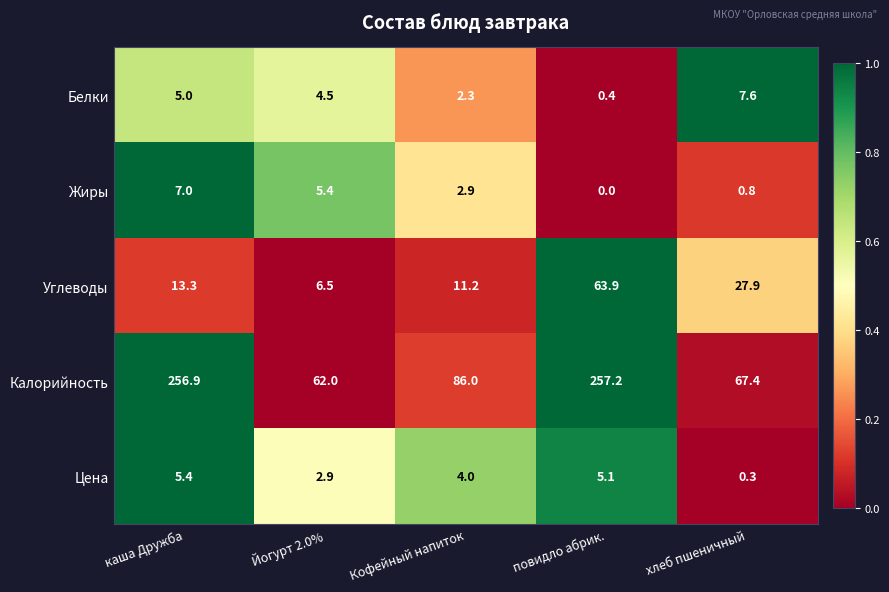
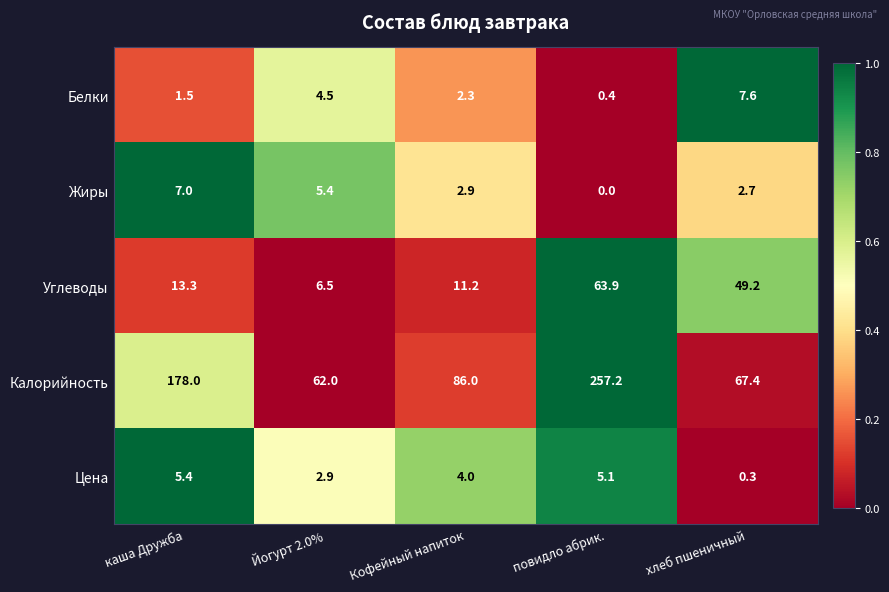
Белки, каша Дружба: 5.0 -> 1.5
Жиры, хлеб пшеничный: 0.8 -> 2.7
Углеводы, хлеб пшеничный: 27.9 -> 49.2
Калорийность, каша Дружба: 256.9 -> 178.0
